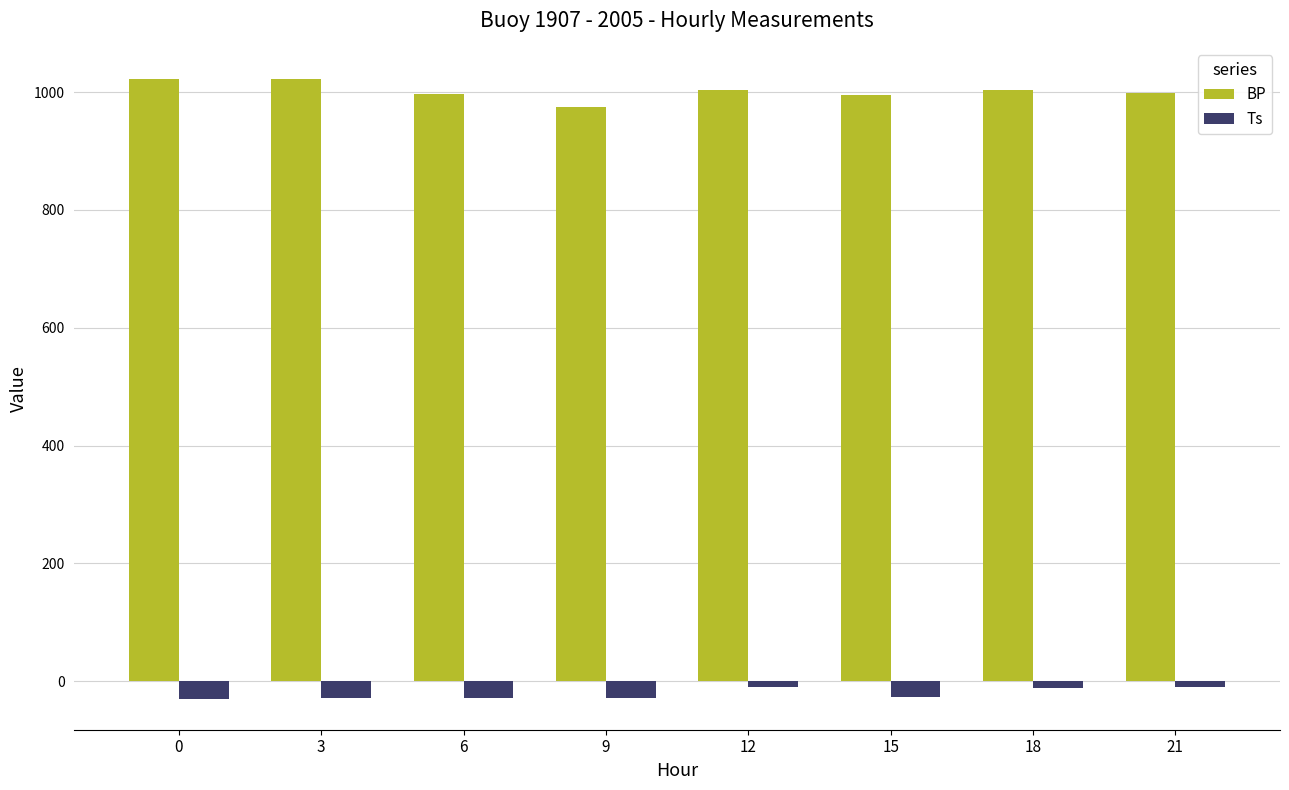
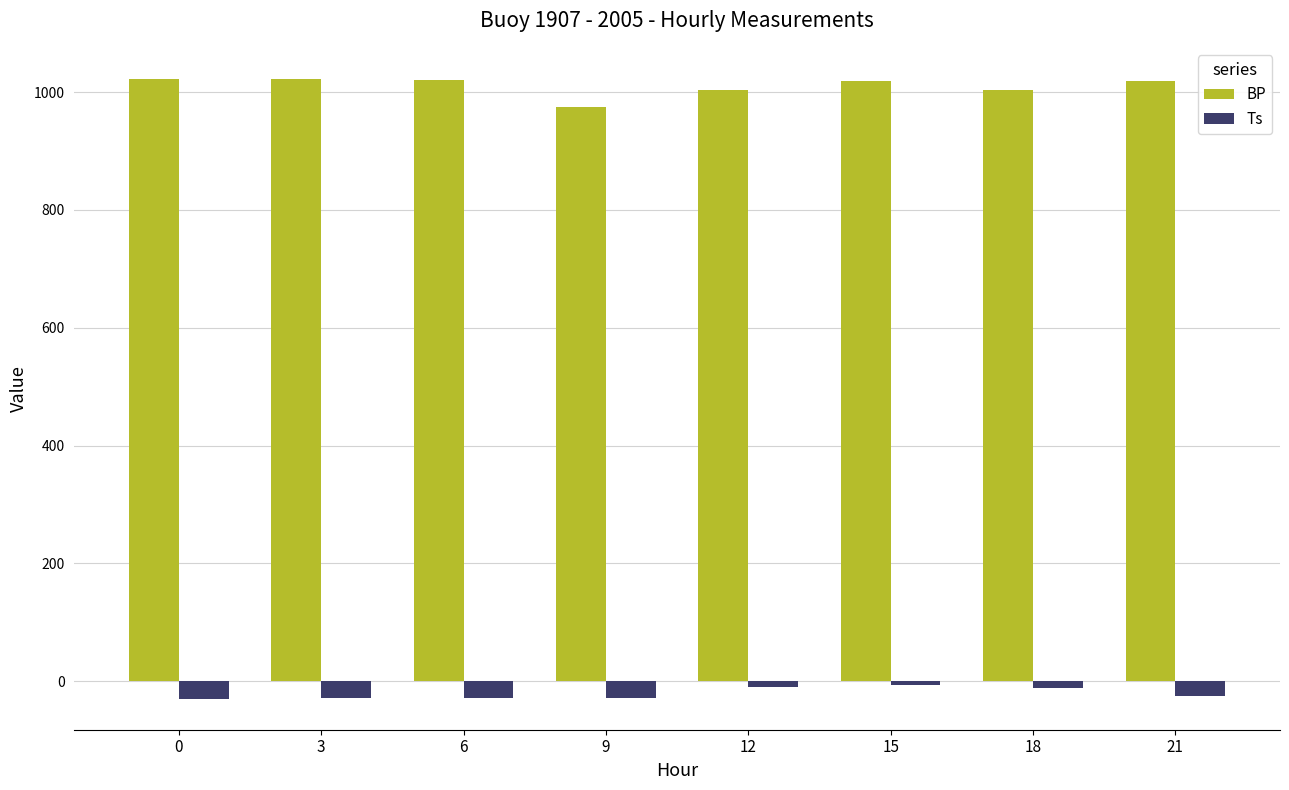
BP, 6: 1000 -> 1020
BP, 15: 990 -> 1020
Ts, 15: -30 -> -10
BP, 21: 1000 -> 1020
Ts, 21: -10 -> -30
